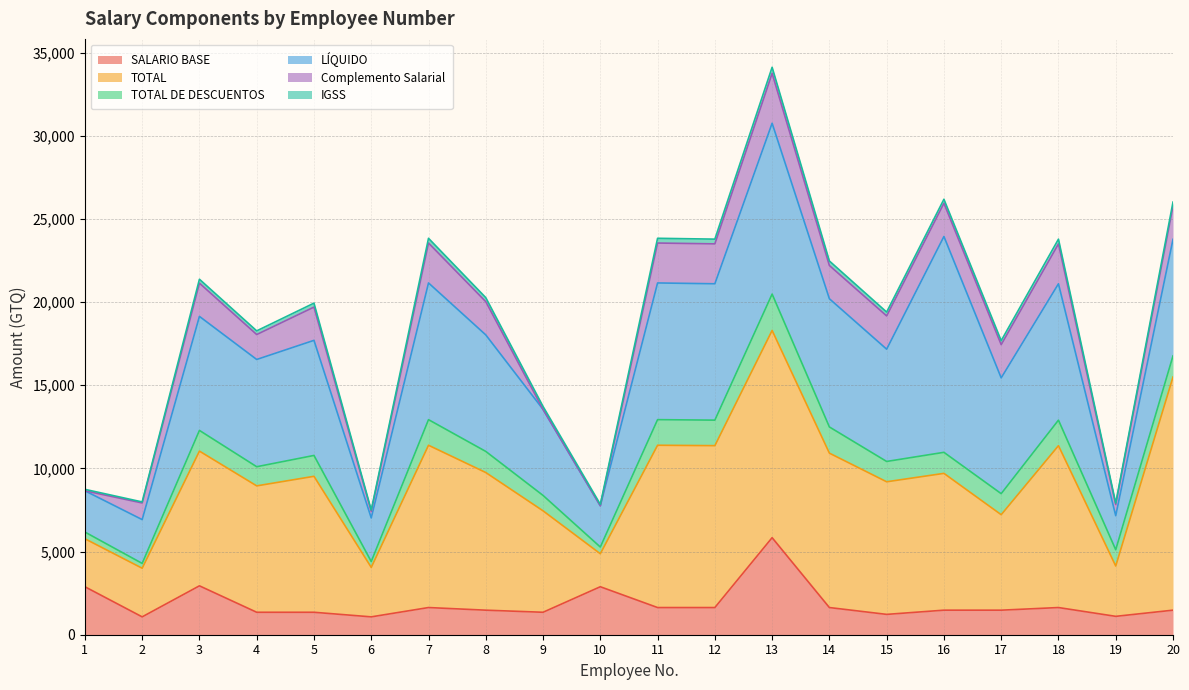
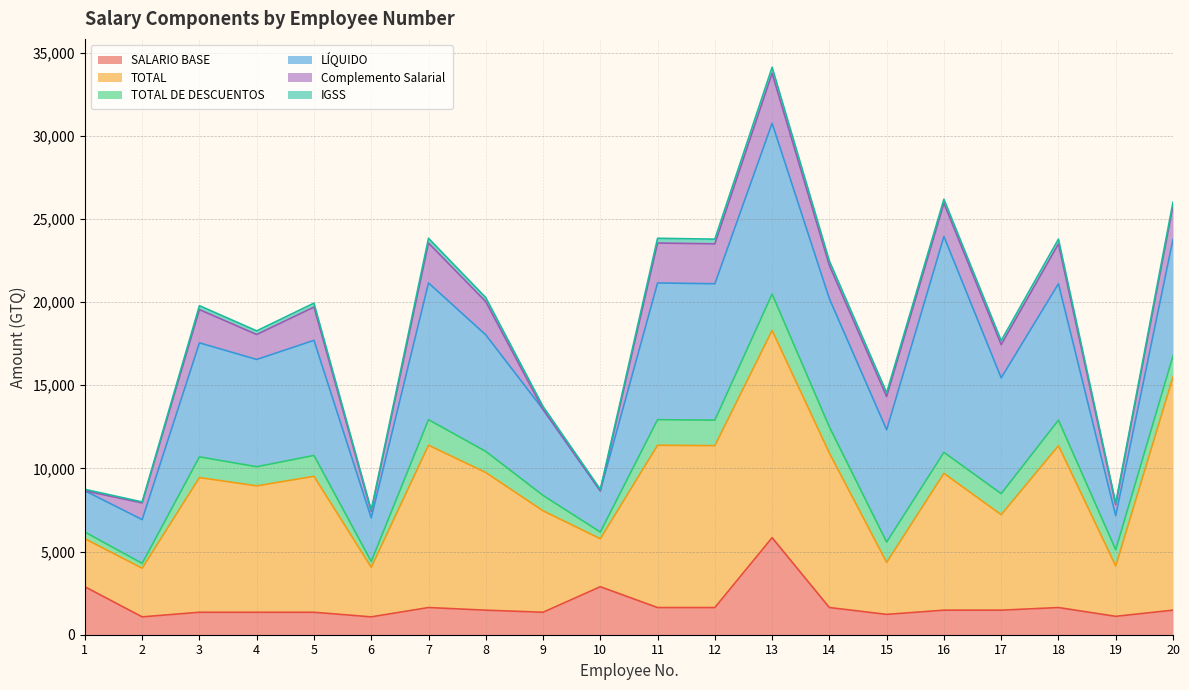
SALARIO BASE, 3: 2,900 -> 1,400
TOTAL, 10: 2,000 -> 2,900
TOTAL, 15: 8,000 -> 3,100
